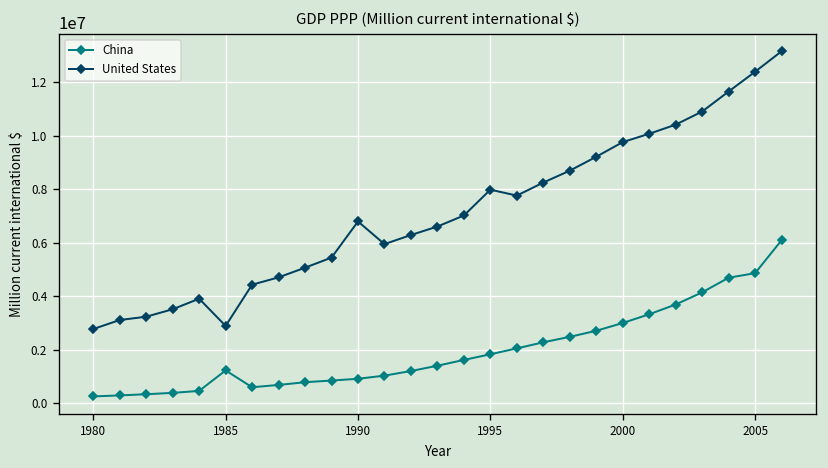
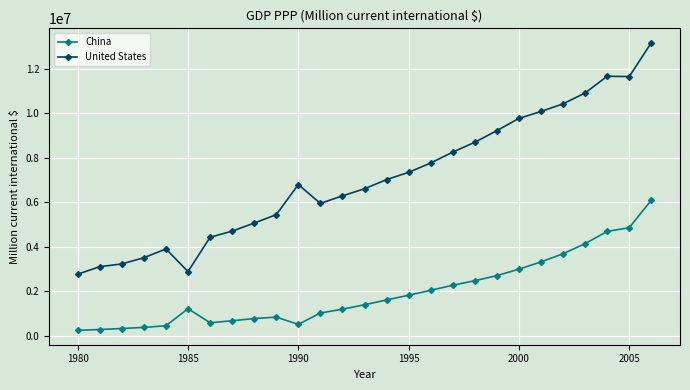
China, 1990: 900000 -> 500000
United States, 1995: 8000000 -> 7300000
United States, 2005: 12400000 -> 11600000
